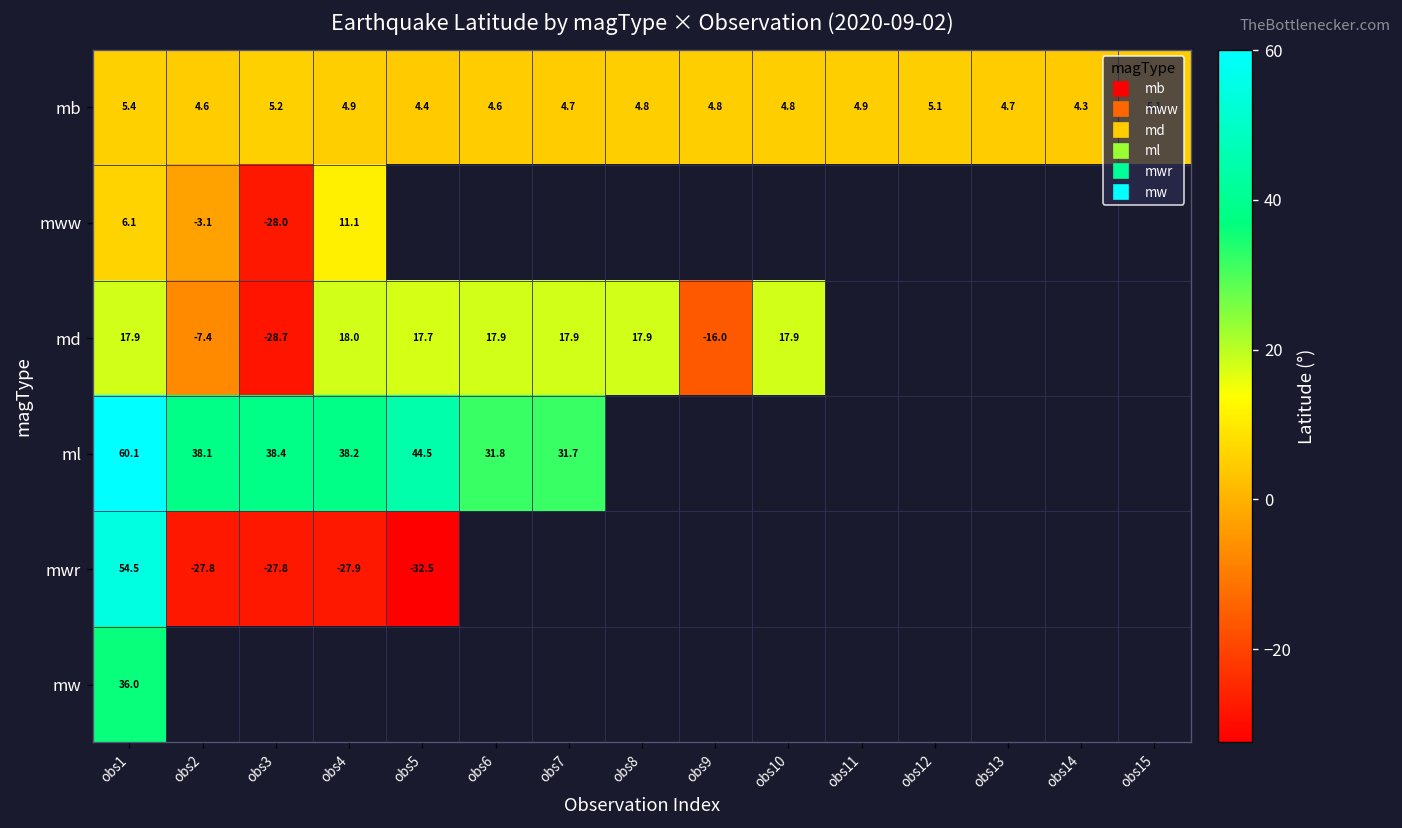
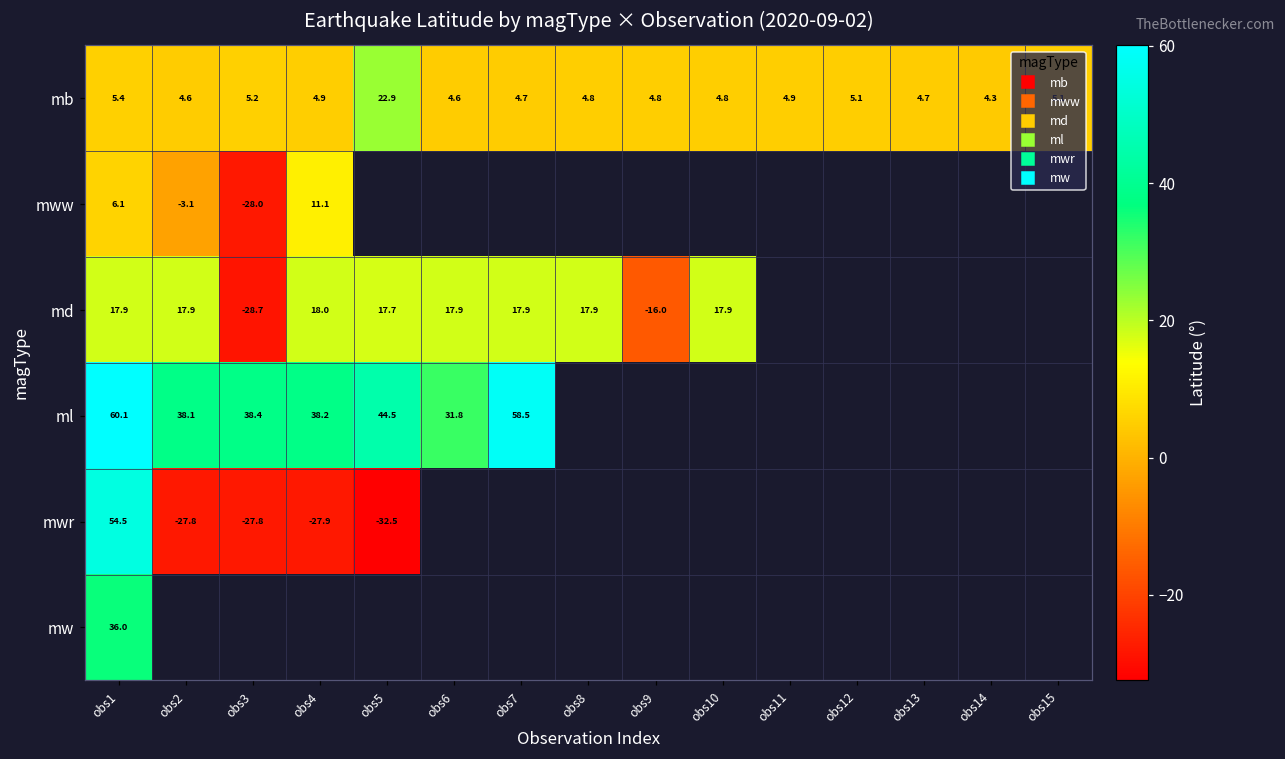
mb, obs5: 4.4 -> 22.9
md, obs2: -7.4 -> 17.9
ml, obs7: 31.7 -> 58.5
